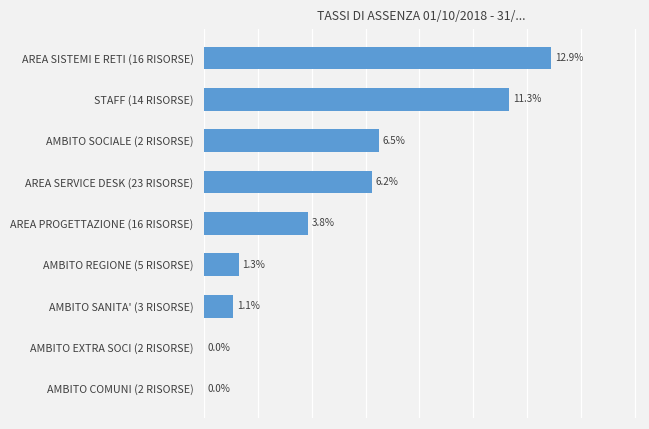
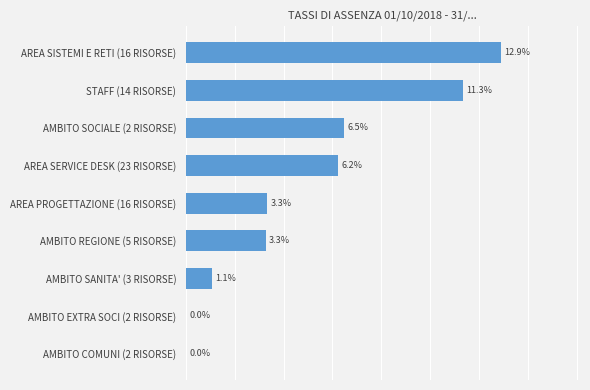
AREA PROGETTAZIONE (16 RISORSE): 3.8% -> 3.3%
AMBITO REGIONE (5 RISORSE): 1.3% -> 3.3%
